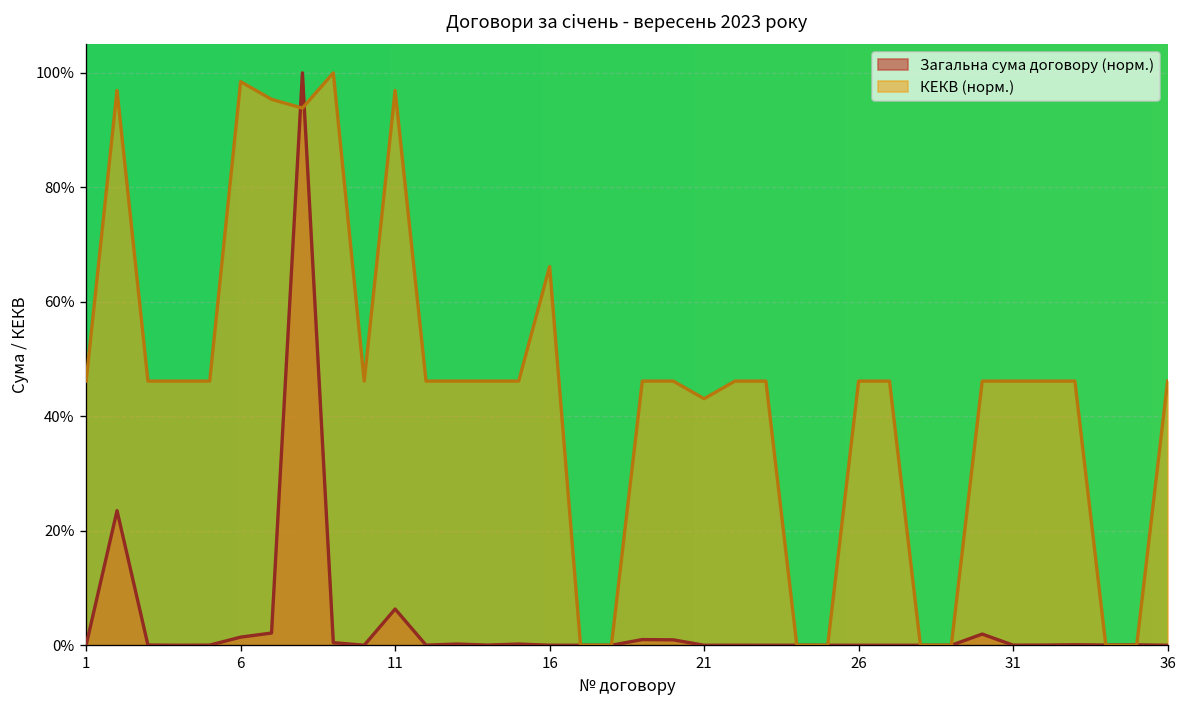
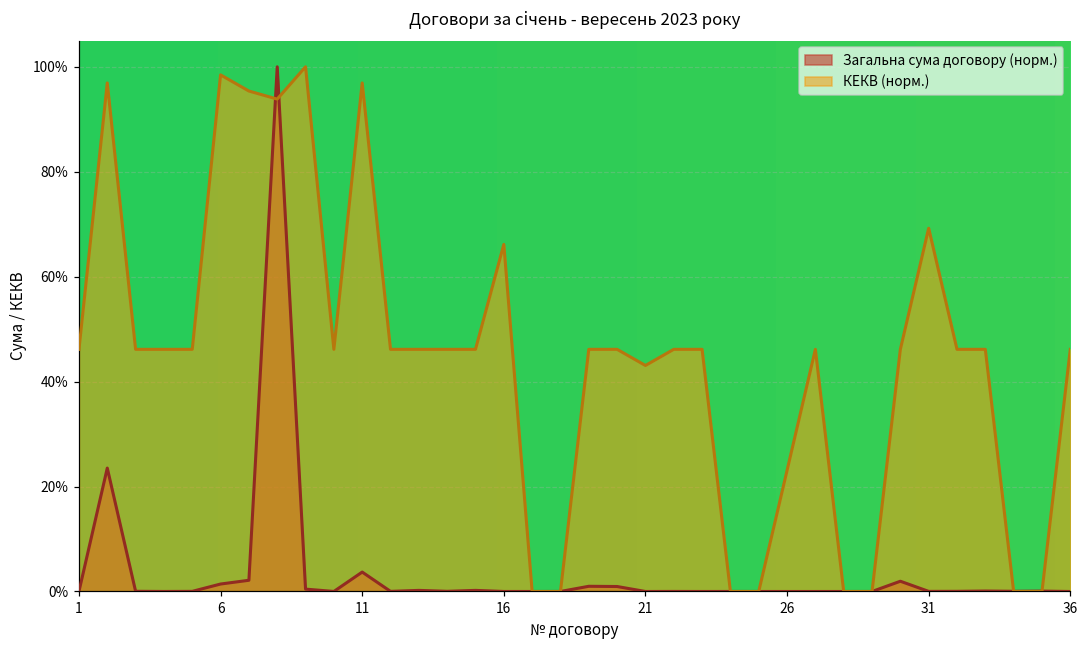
Загальна сума договору (норм.), 11: 6% -> 4%
КЕКВ (норм.), 26: 46% -> 23%
КЕКВ (норм.), 31: 46% -> 69%
